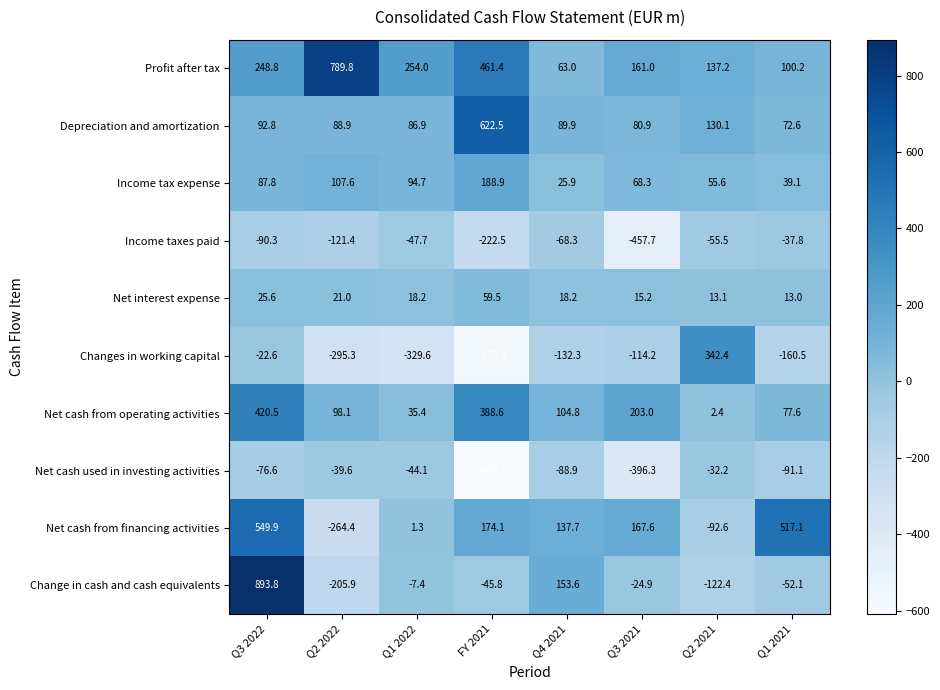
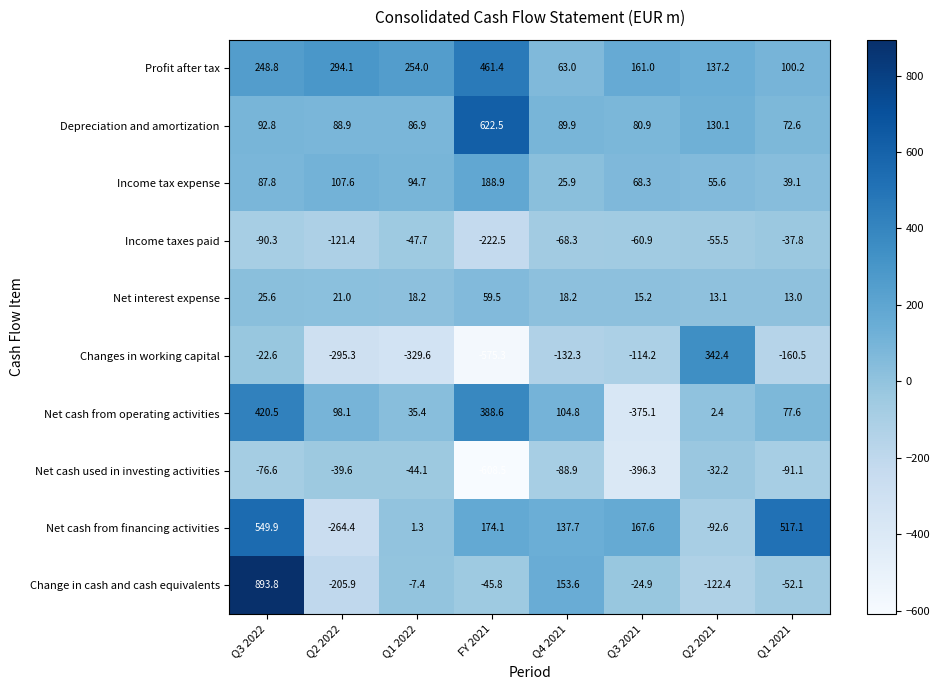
Profit after tax, Q2 2022: 789.8 -> 294.1
Income taxes paid, Q3 2021: -457.7 -> -60.9
Net cash from operating activities, Q3 2021: 203.0 -> -375.1
